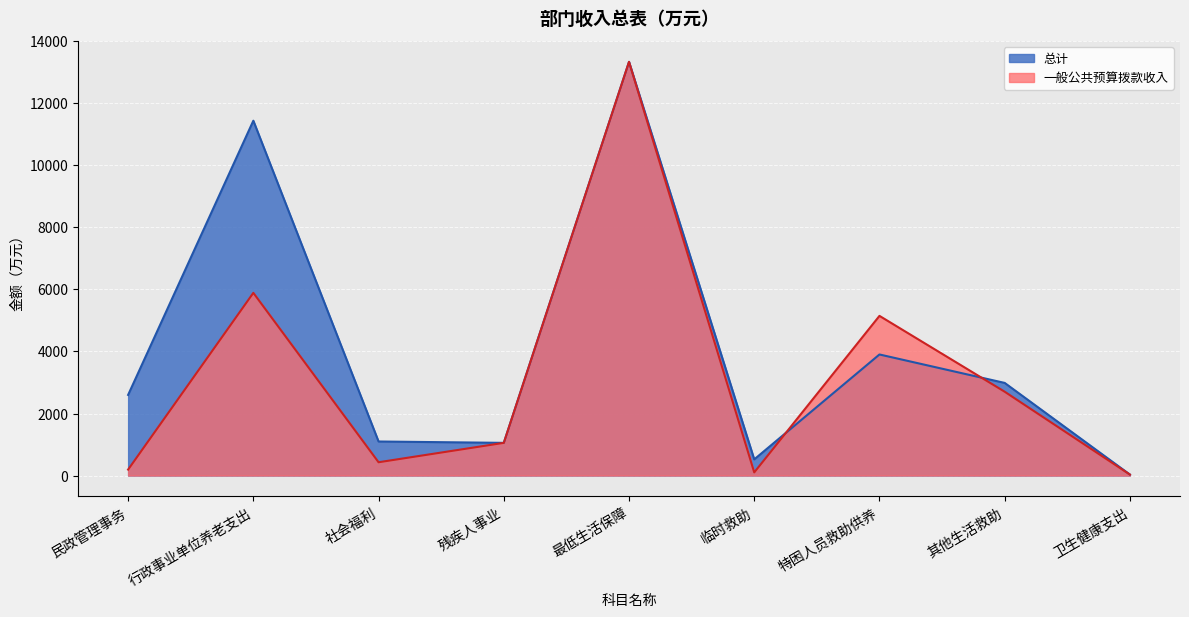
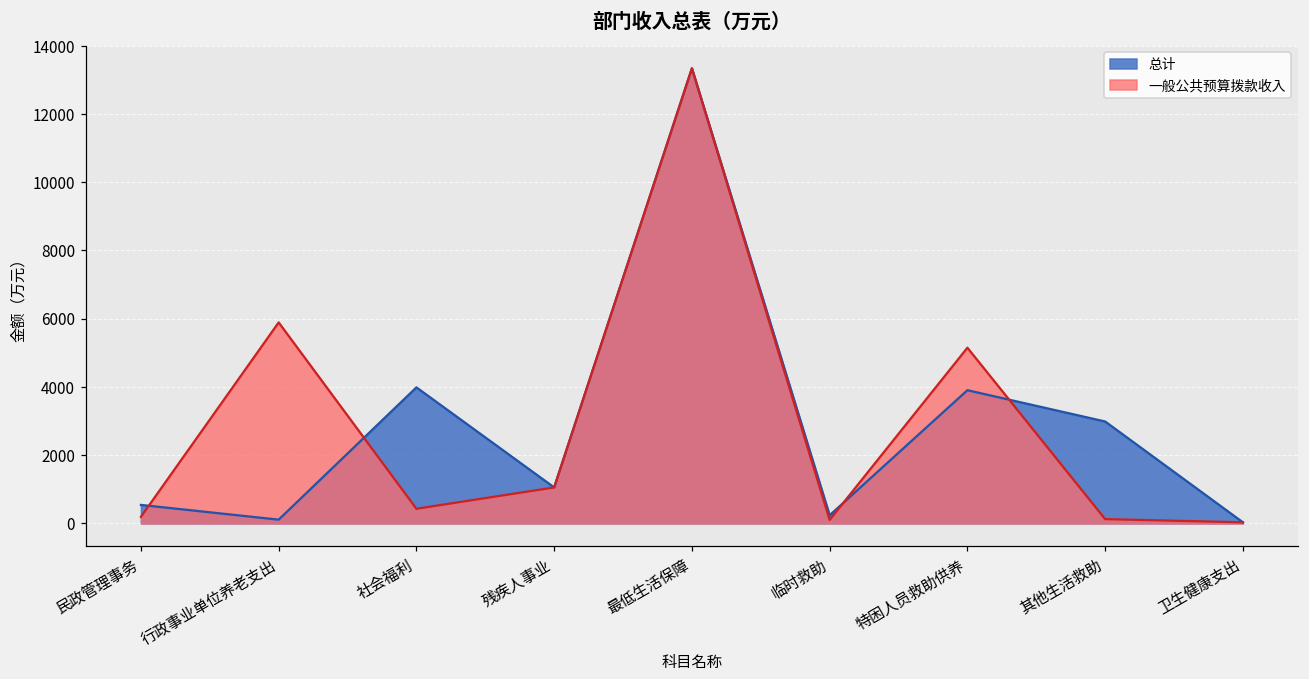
总计, 民政管理事务: 2600 -> 500
总计, 行政事业单位养老支出: 11400 -> 100
总计, 社会福利: 1100 -> 4000
总计, 临时救助: 500 -> 200
一般公共预算拨款收入, 其他生活救助: 2700 -> 100
